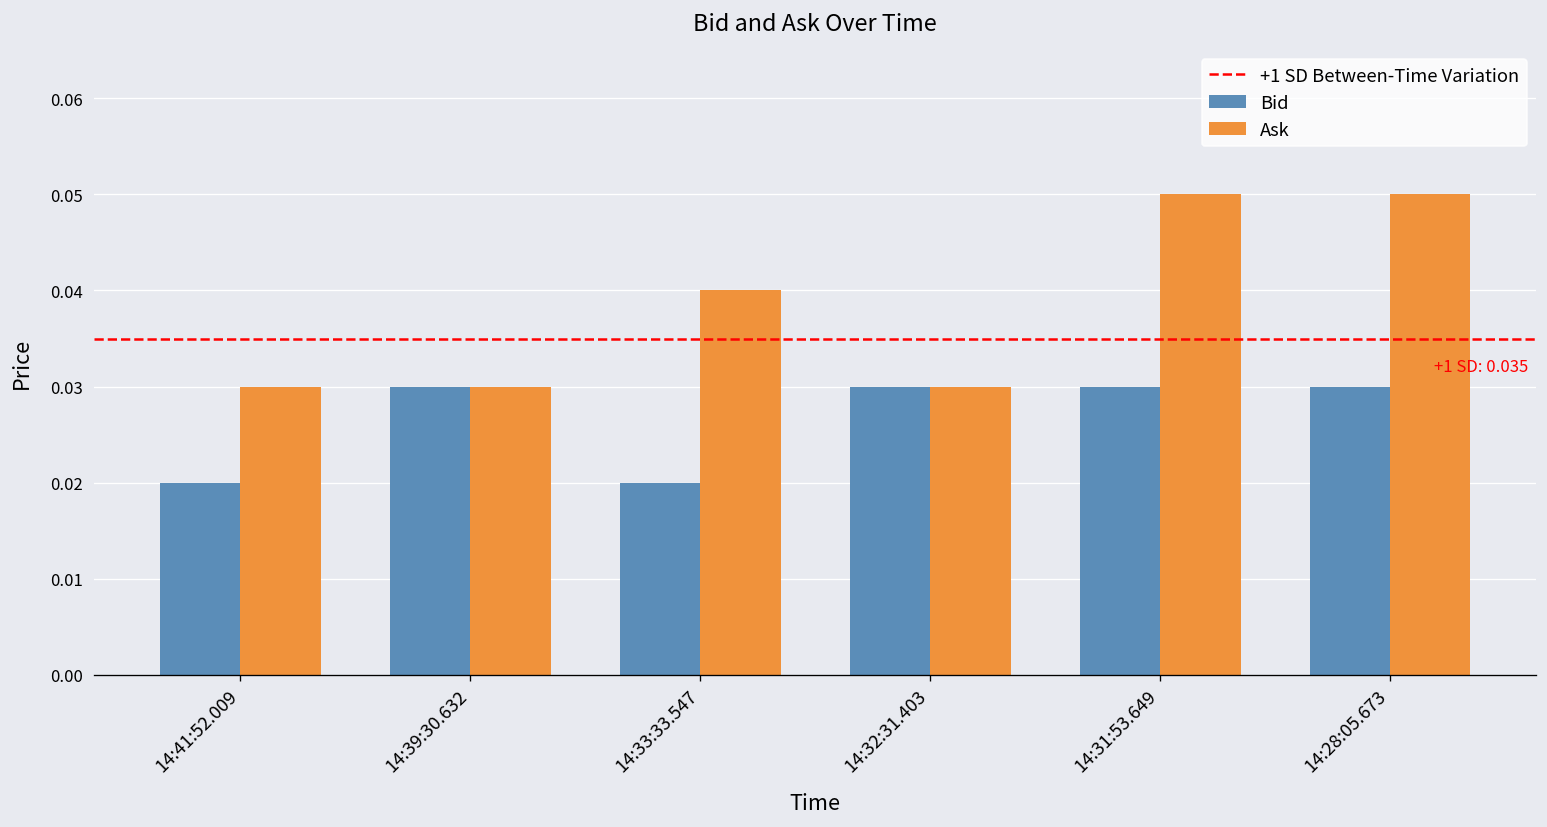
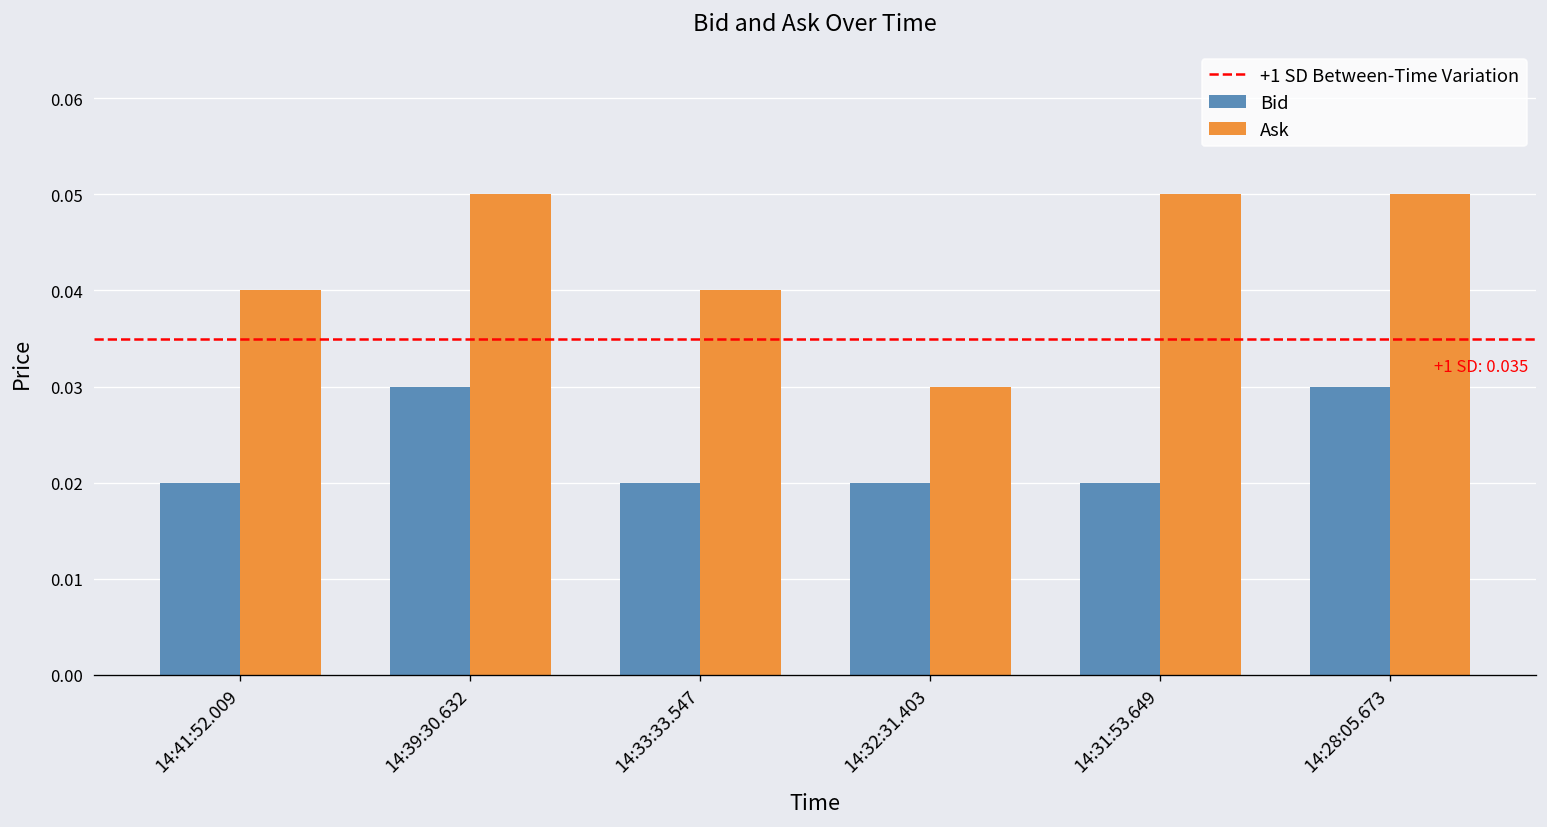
Ask, 14:41:52.009: 0.03 -> 0.04
Ask, 14:39:30.632: 0.03 -> 0.05
Bid, 14:32:31.403: 0.03 -> 0.02
Bid, 14:31:53.649: 0.03 -> 0.02
